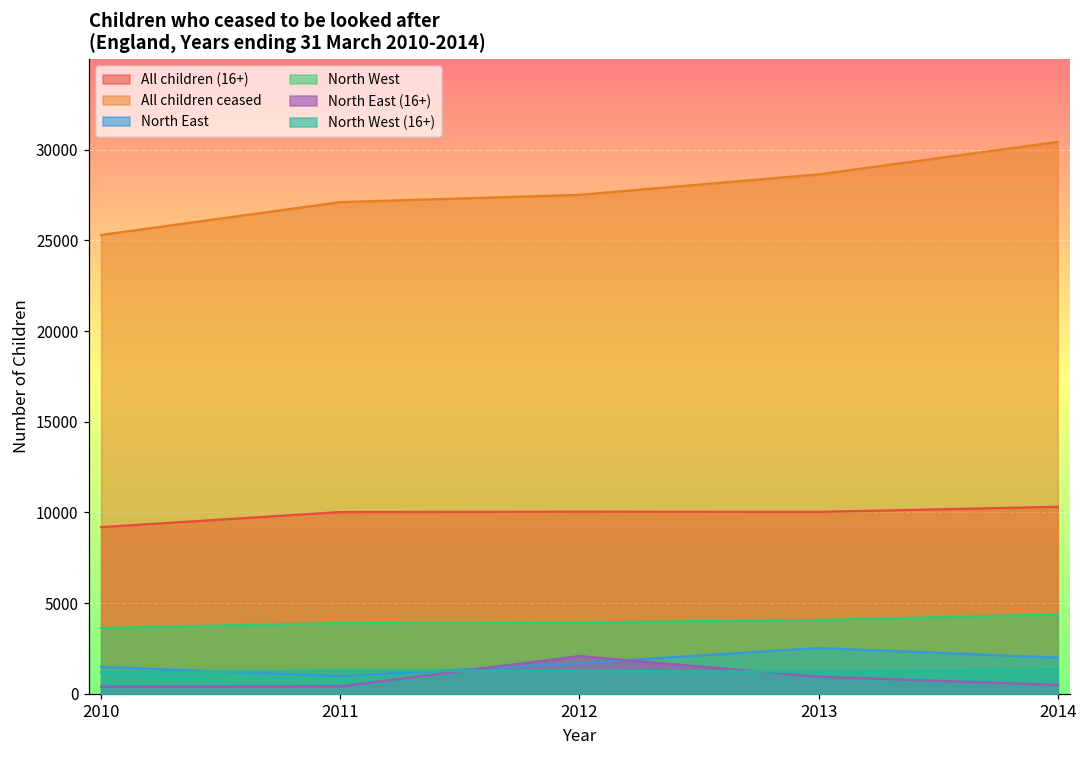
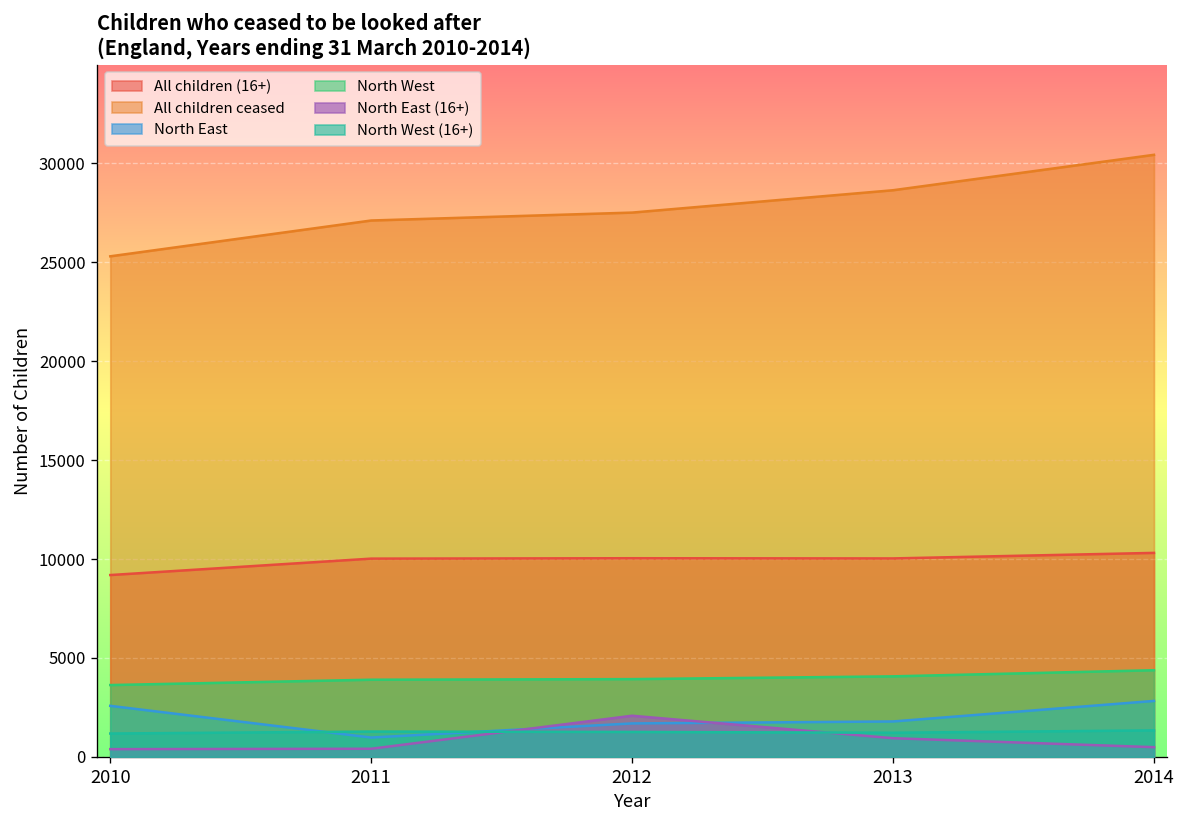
North East, 2010: 1500 -> 2600
North East, 2013: 2500 -> 1800
North East, 2014: 2000 -> 2800
